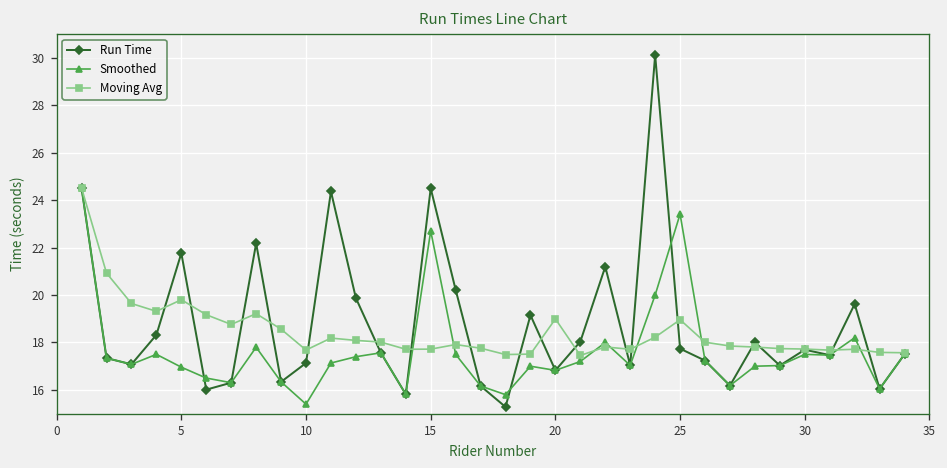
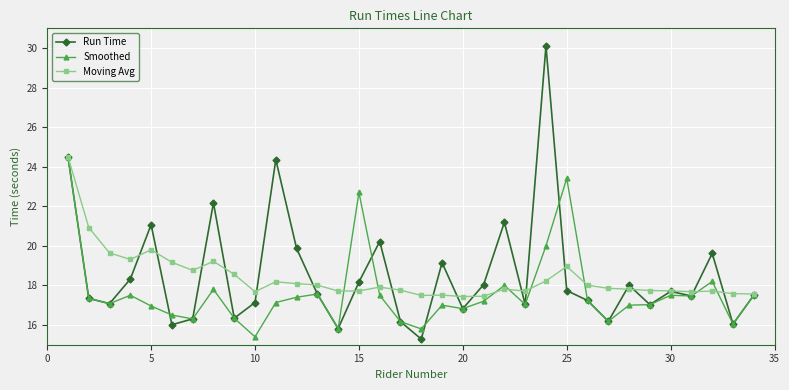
Run Time, 5: 21.8 -> 21.1
Run Time, 15: 24.5 -> 18.2
Moving Avg, 20: 19.0 -> 17.4
